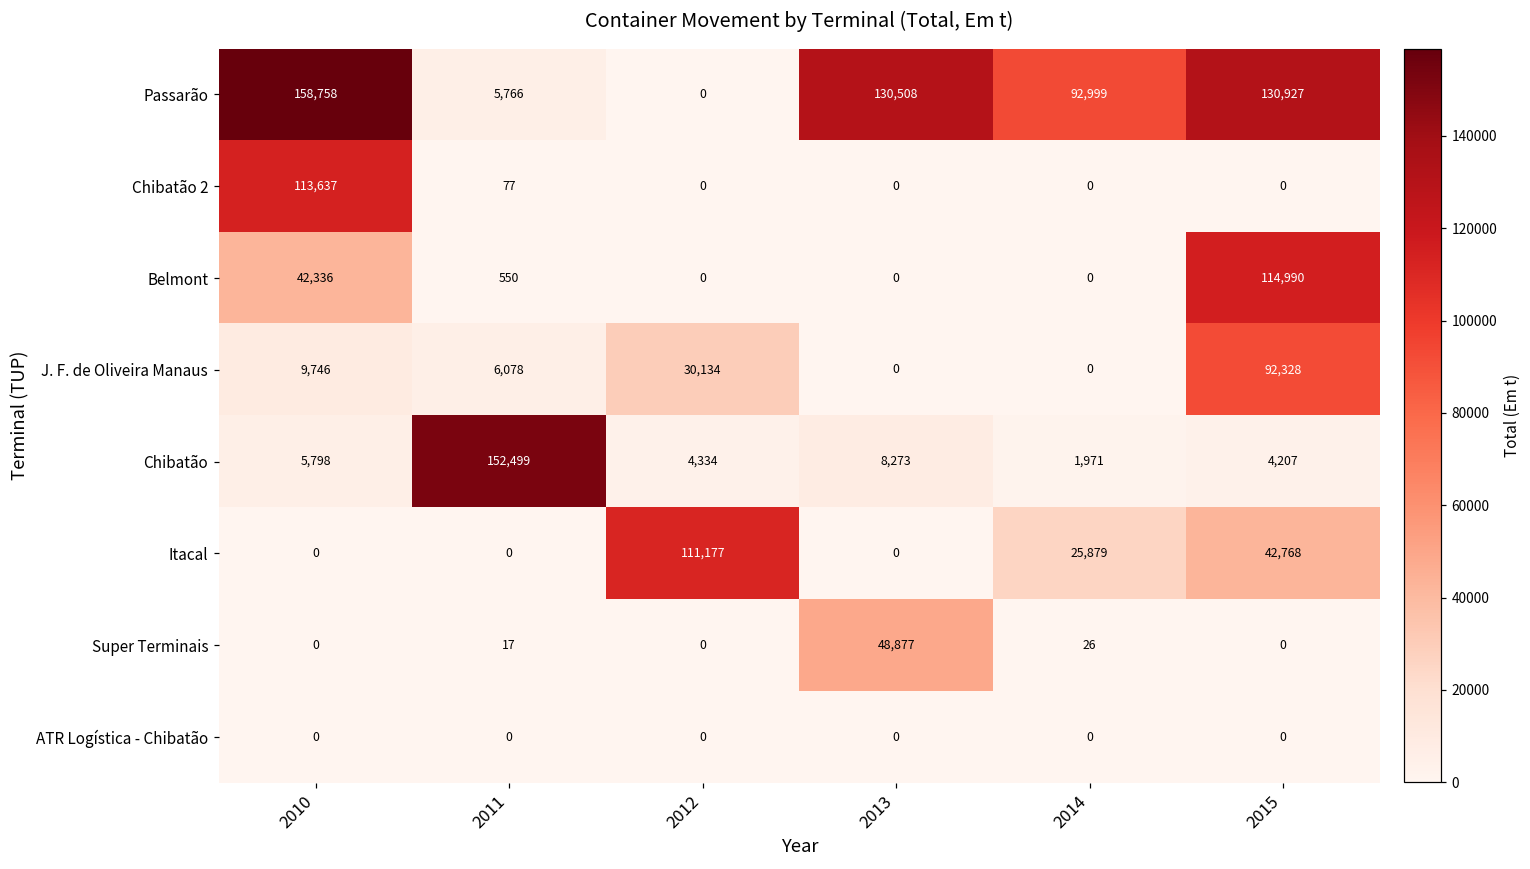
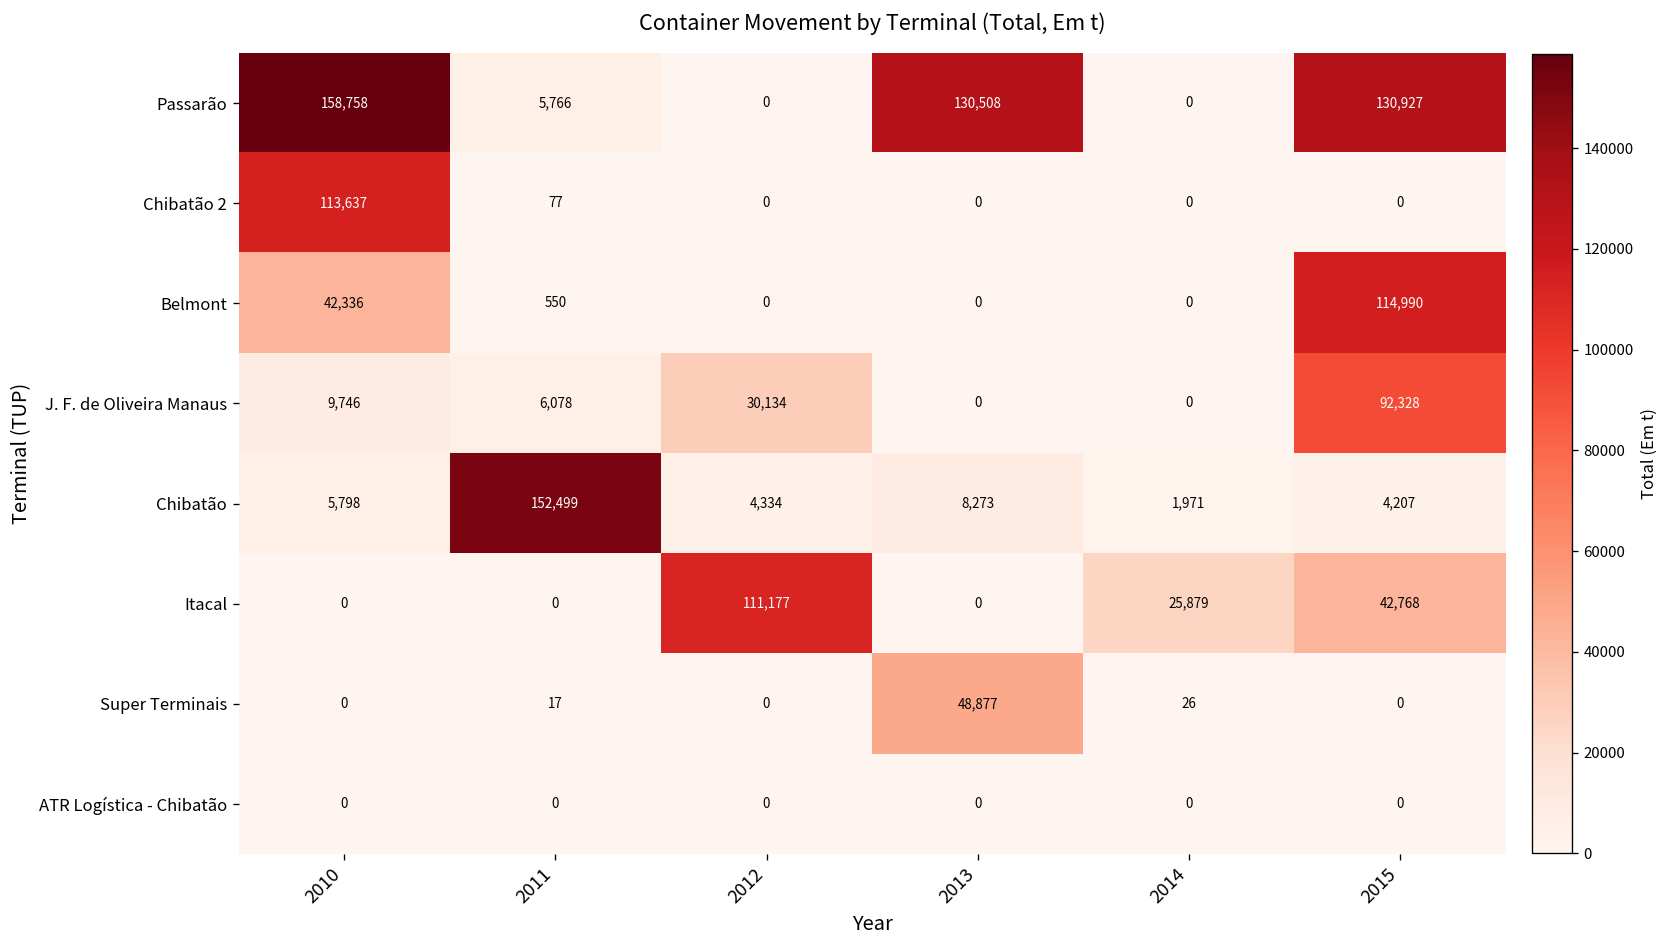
Passarão, 2014: 92,999 -> 0
